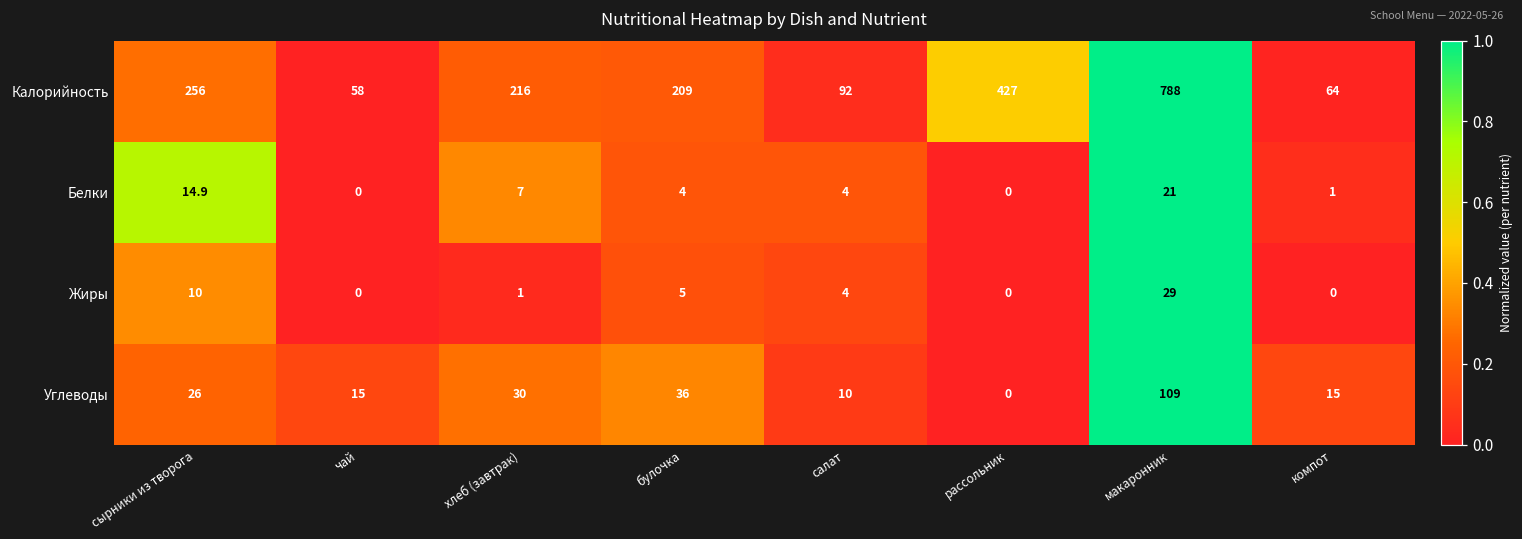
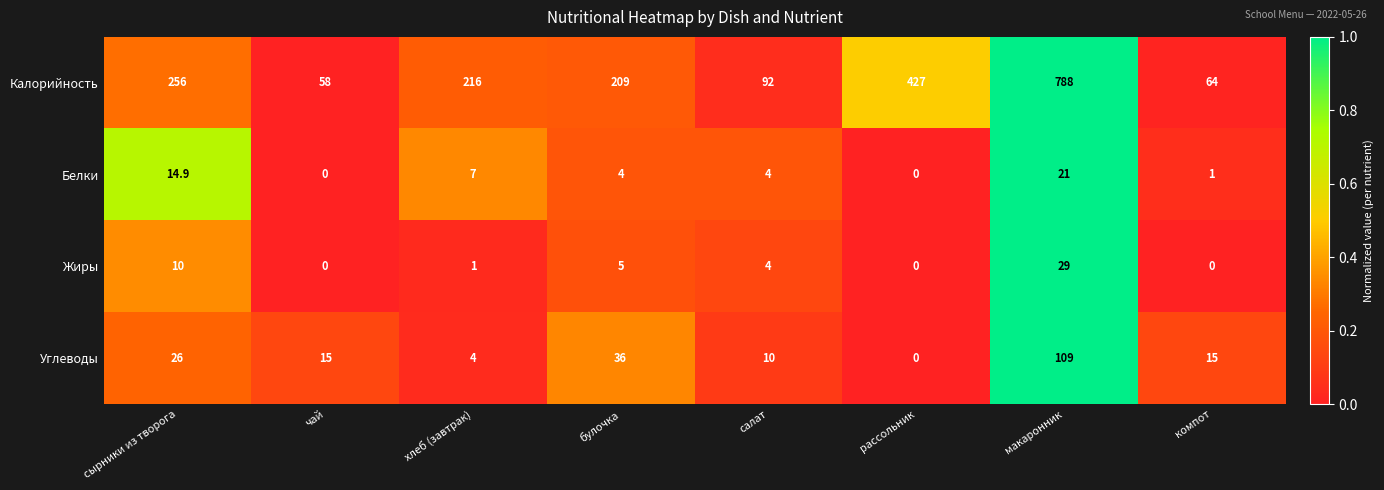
Углеводы, хлеб (завтрак): 30 -> 4
